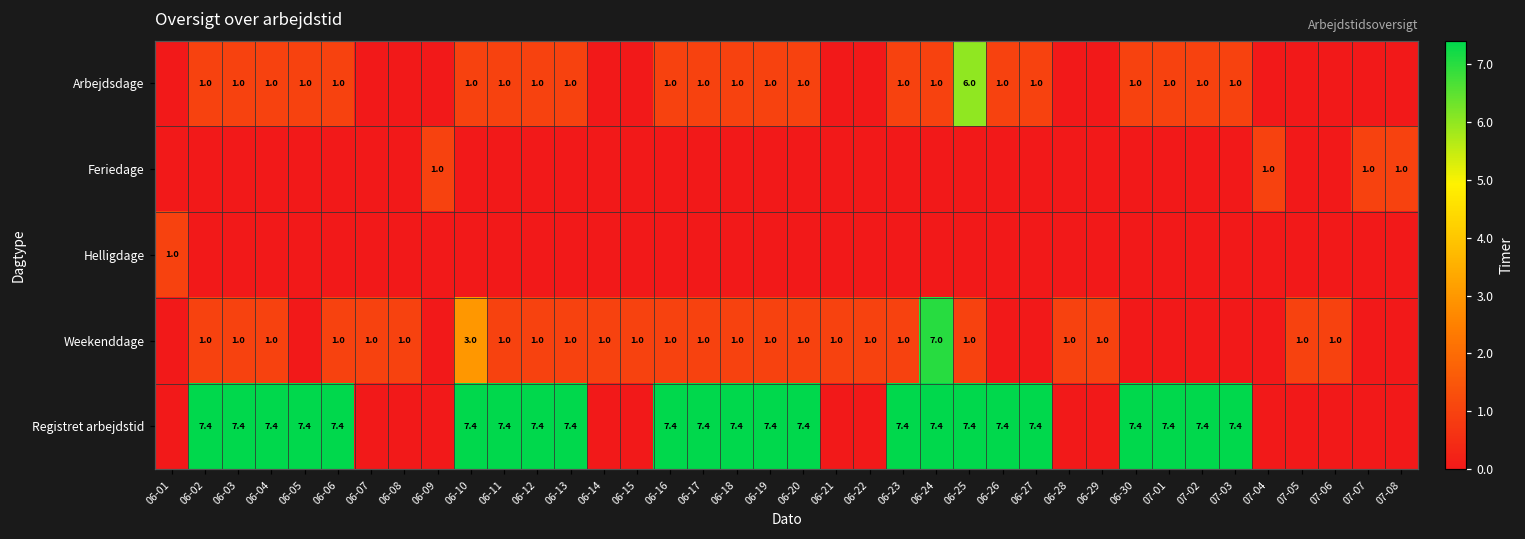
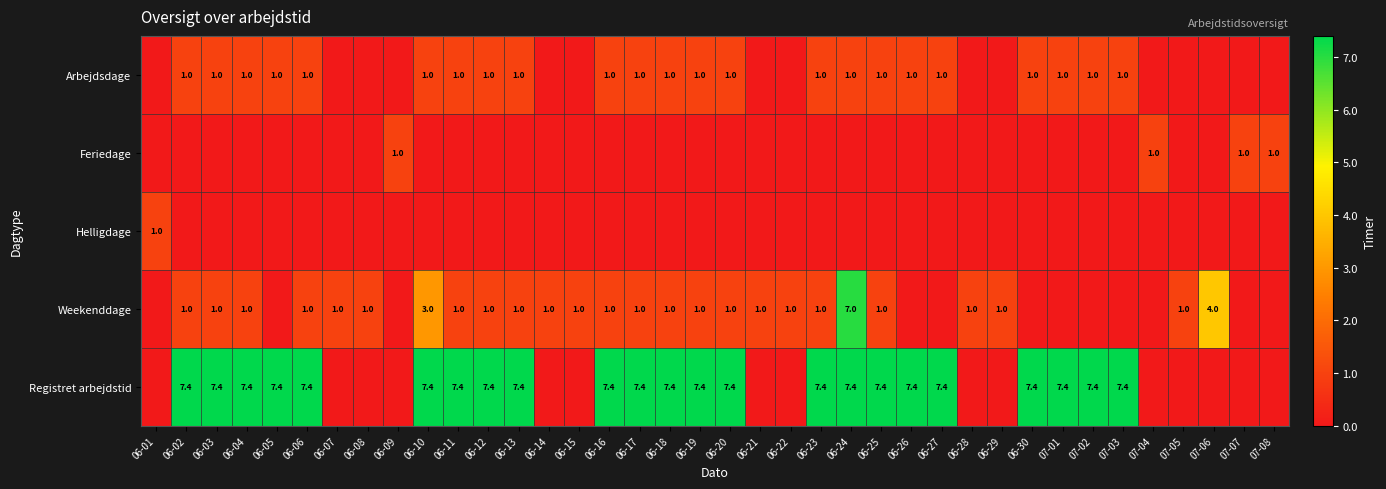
Arbejdsdage, 06-25: 6.0 -> 1.0
Weekenddage, 07-06: 1.0 -> 4.0
